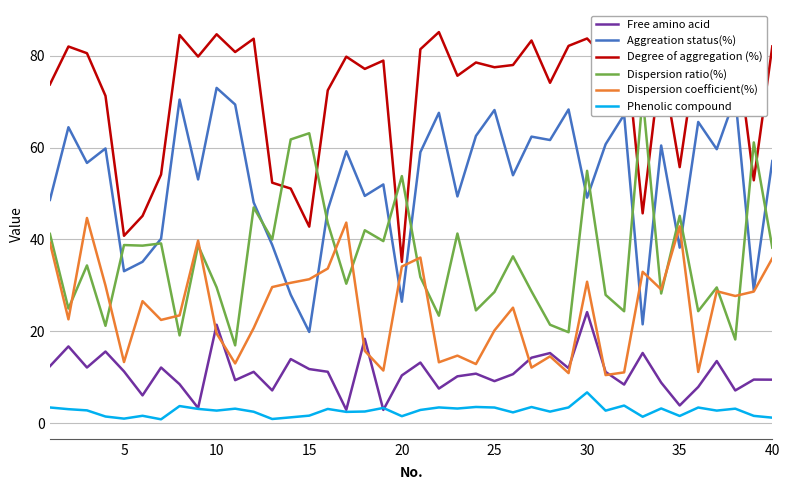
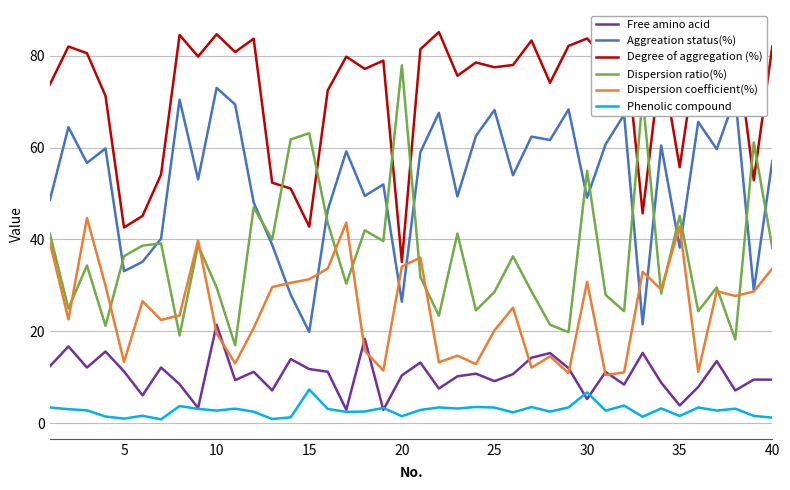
Degree of aggregation (%), 5: 41 -> 43
Dispersion ratio(%), 5: 39 -> 36
Phenolic compound, 15: 2 -> 7
Dispersion ratio(%), 20: 54 -> 78
Free amino acid, 30: 24 -> 5
Dispersion coefficient(%), 40: 36 -> 34
